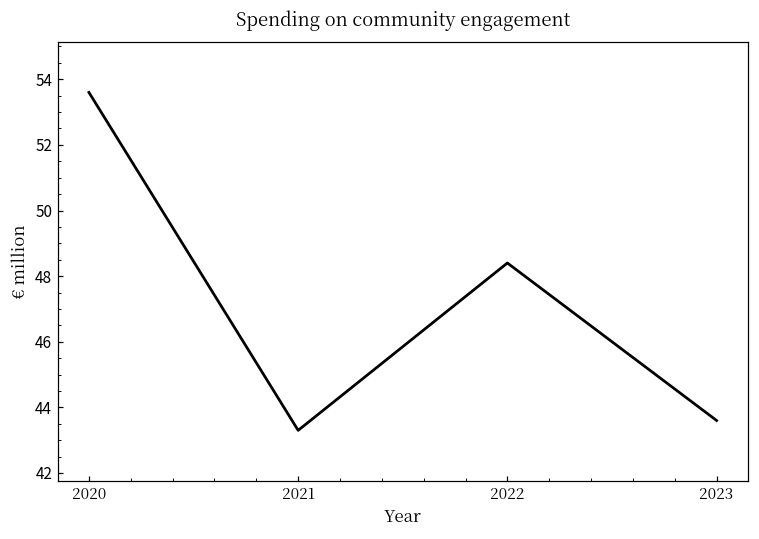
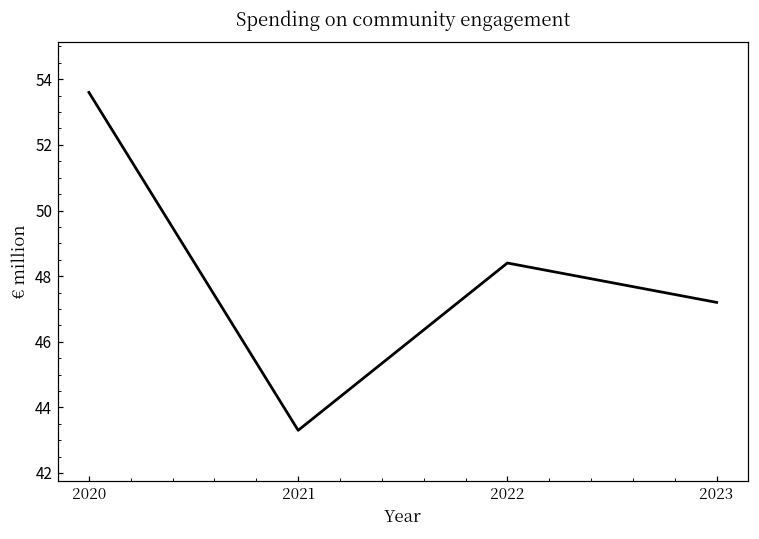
2023: 43.6 -> 47.2
